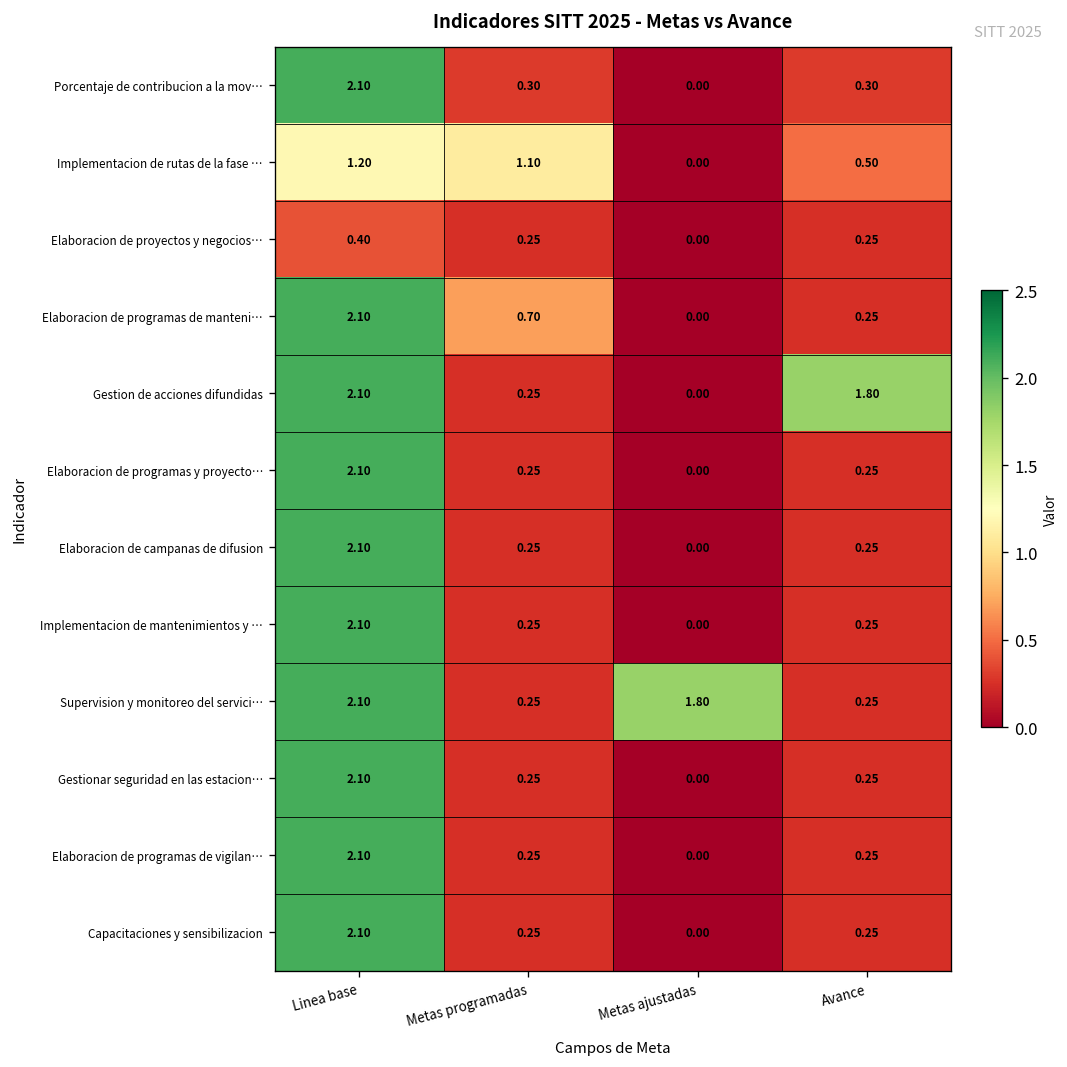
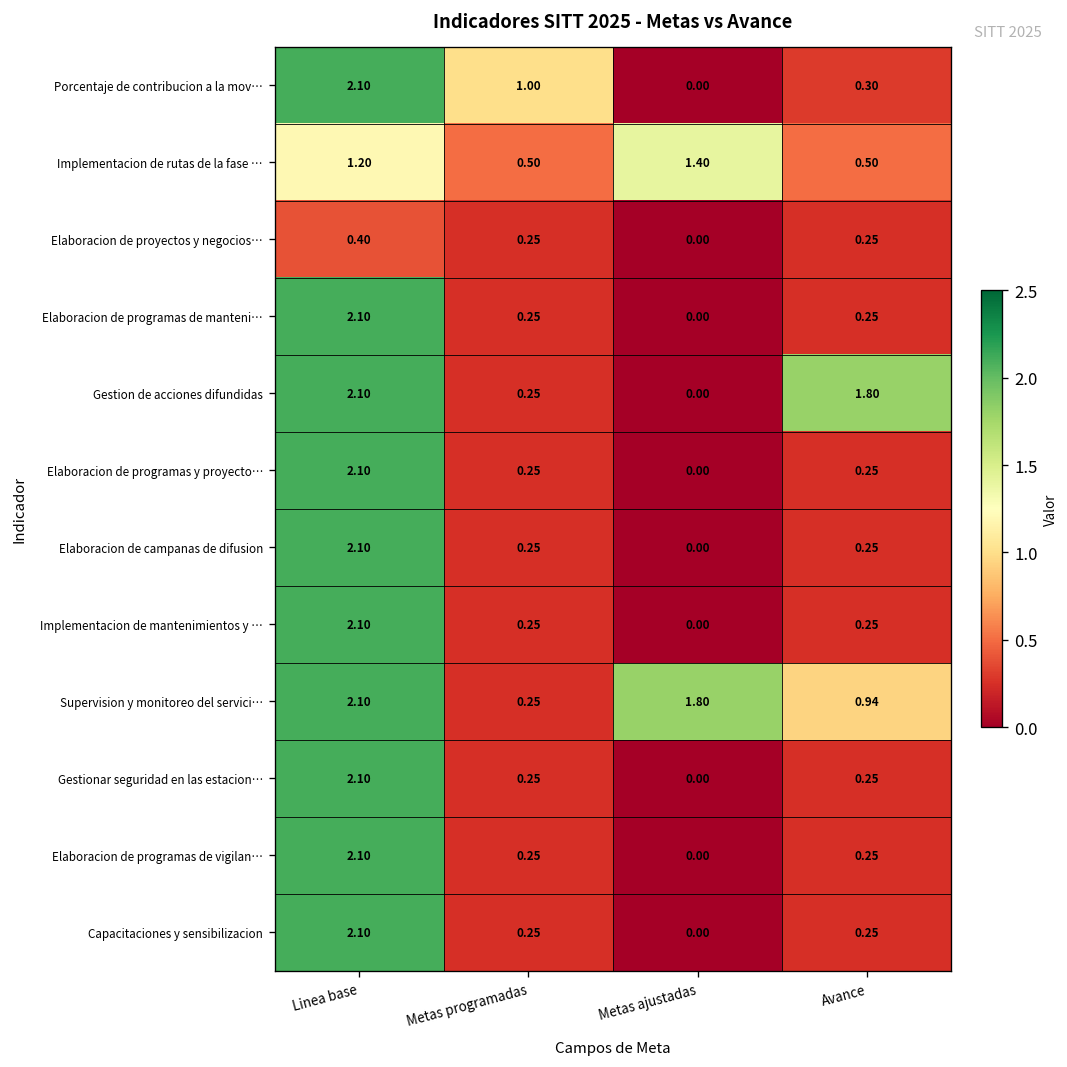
Porcentaje de contribucion a la mov…, Metas programadas: 0.30 -> 1.00
Implementacion de rutas de la fase …, Metas programadas: 1.10 -> 0.50
Implementacion de rutas de la fase …, Metas ajustadas: 0.00 -> 1.40
Elaboracion de programas de manteni…, Metas programadas: 0.70 -> 0.25
Supervision y monitoreo del servici…, Avance: 0.25 -> 0.94
